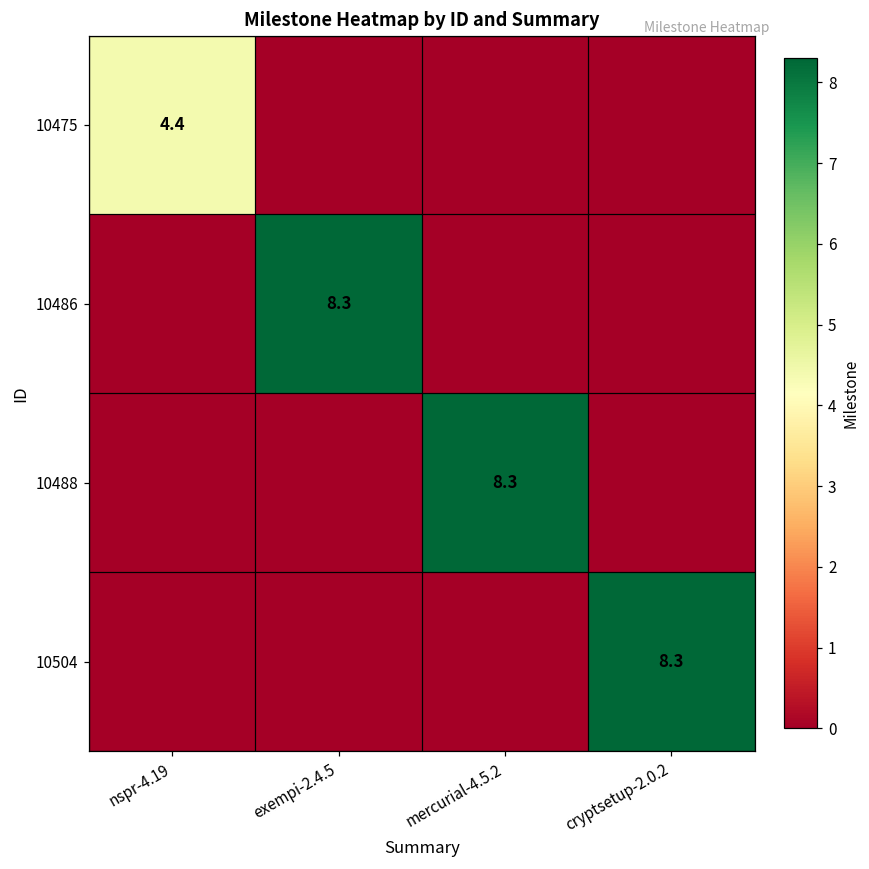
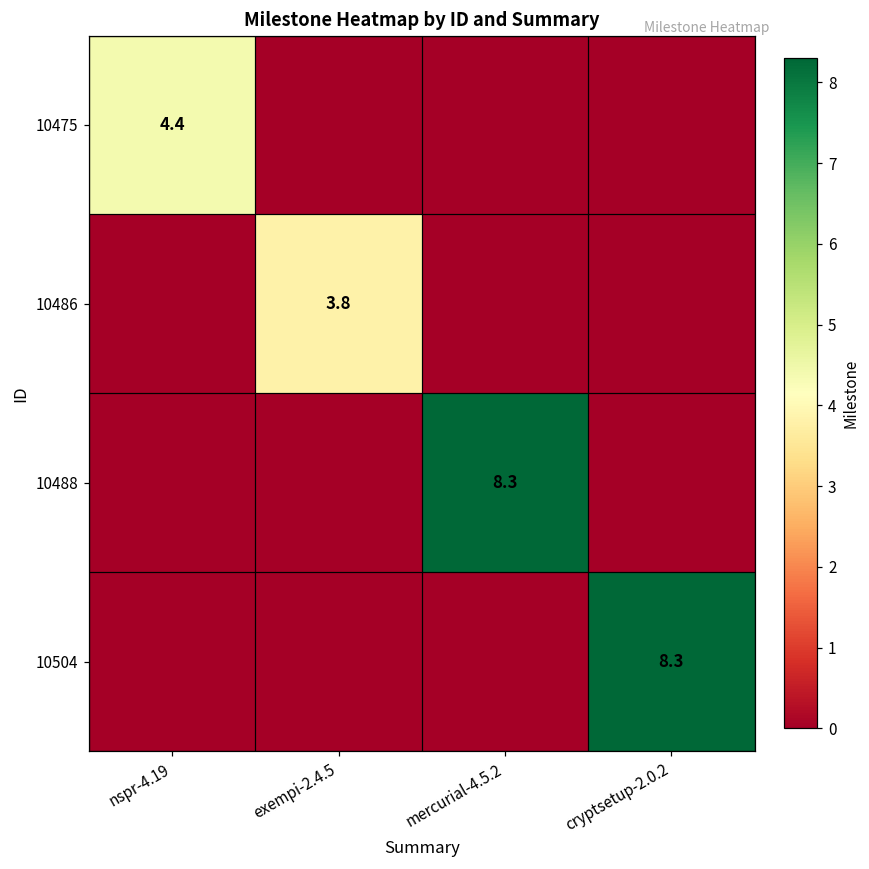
10486, exempi-2.4.5: 8.3 -> 3.8
